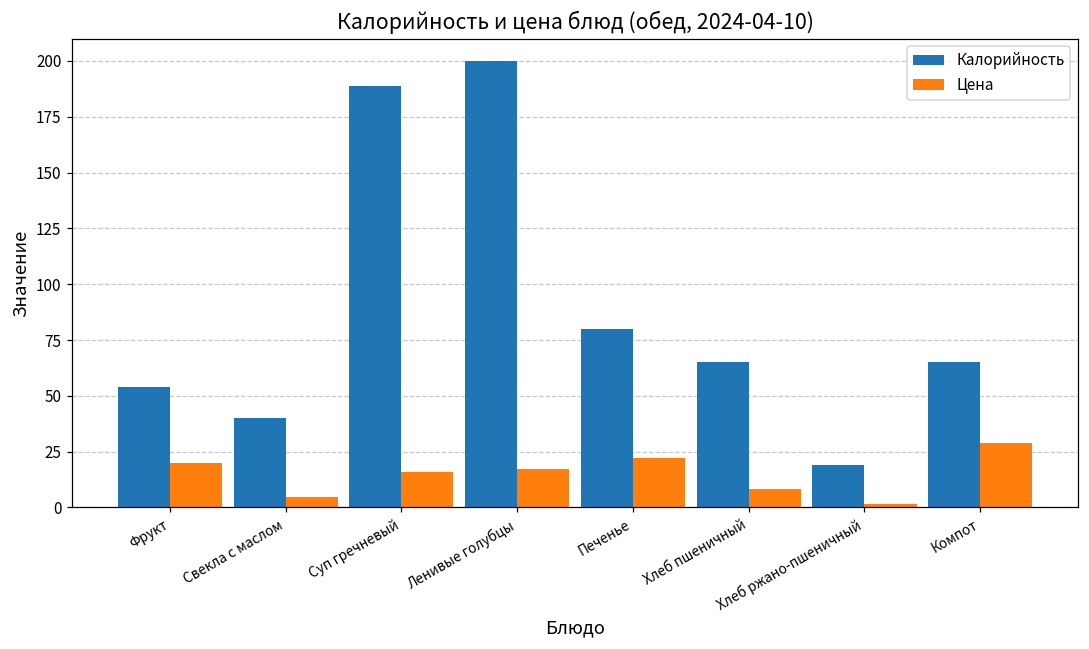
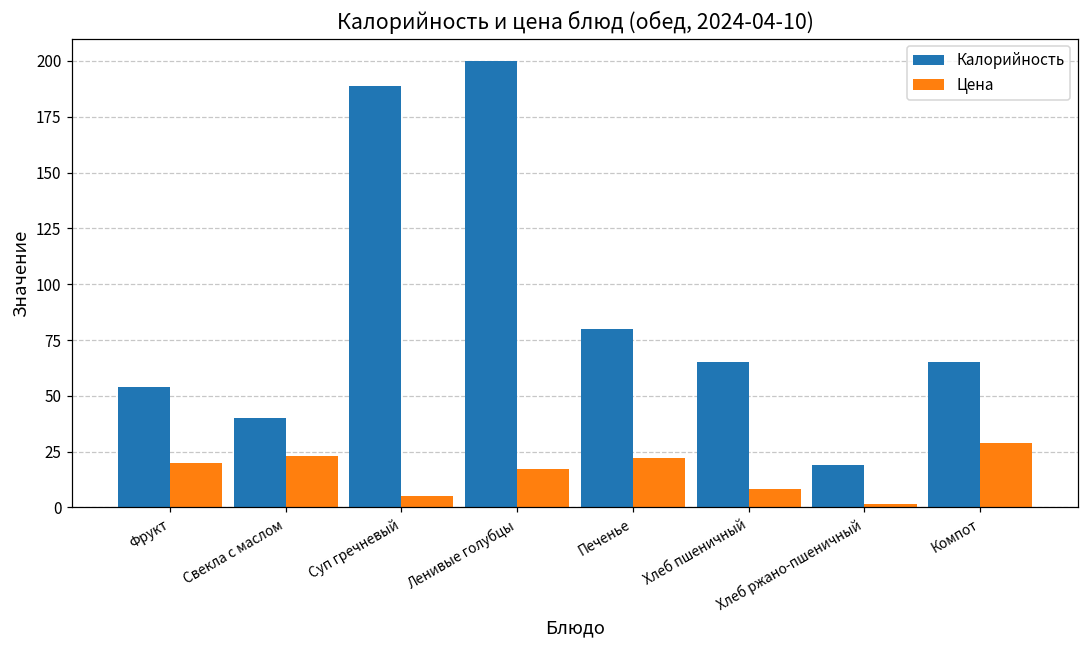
Цена, Свекла с маслом: 5 -> 23
Цена, Суп гречневый: 16 -> 5
